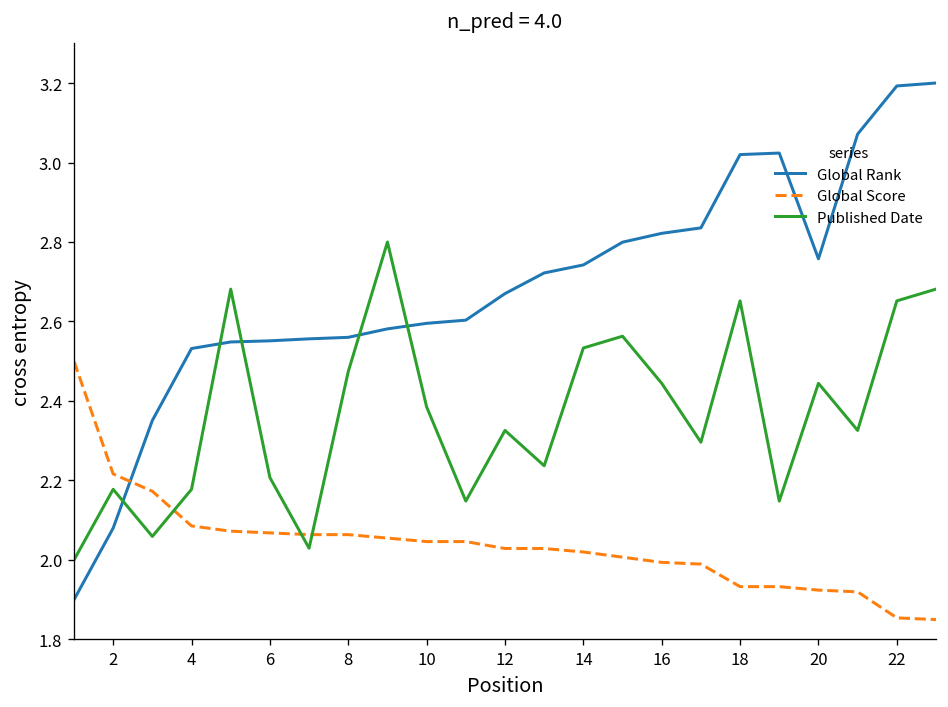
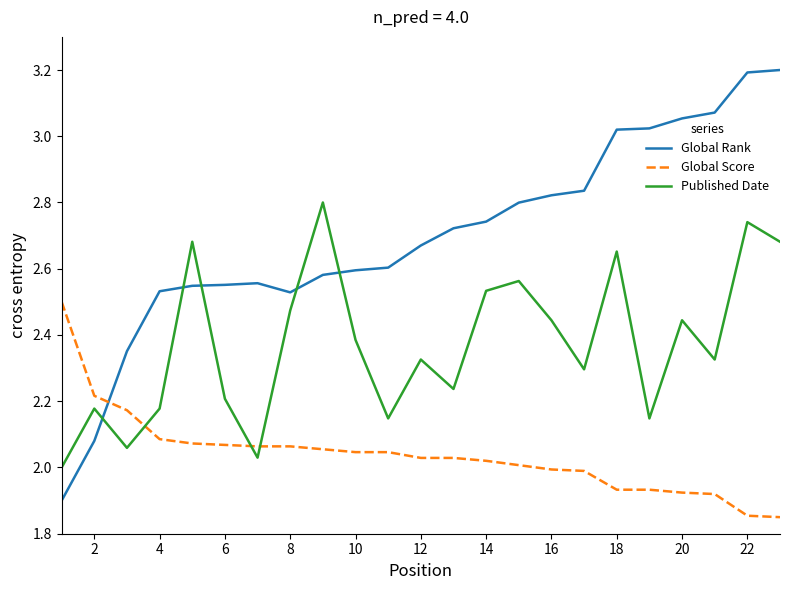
Global Rank, 8: 2.56 -> 2.53
Global Rank, 20: 2.76 -> 3.05
Published Date, 22: 2.65 -> 2.74
